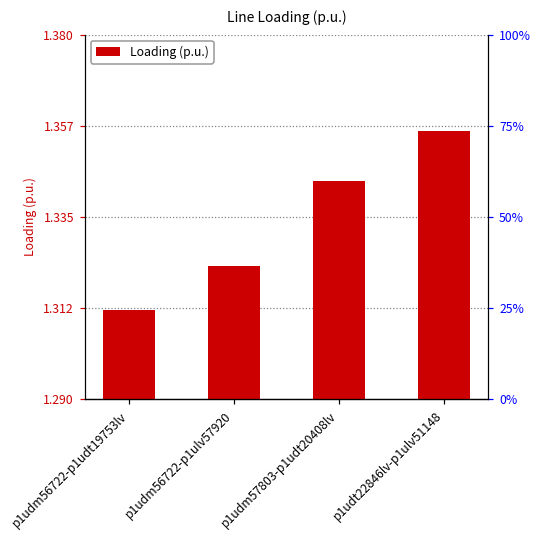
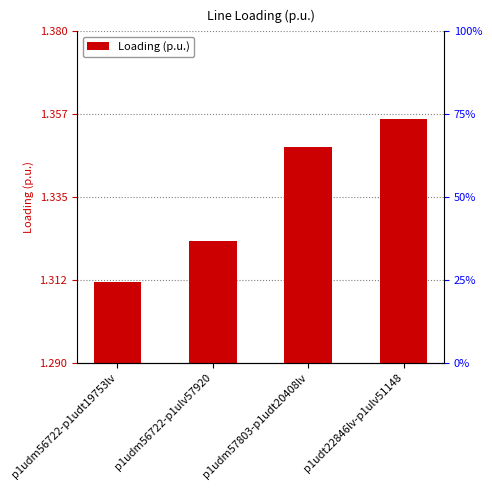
p1udm57803-p1udt20408lv: 1.344 -> 1.349
